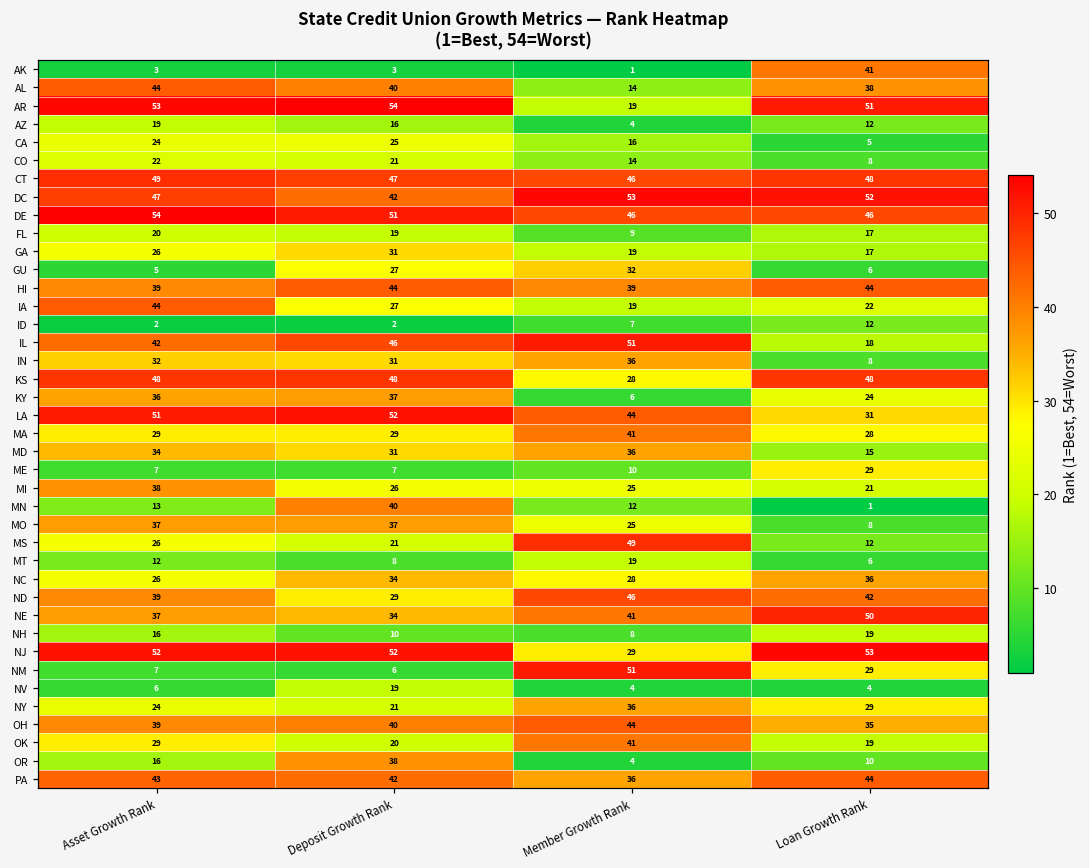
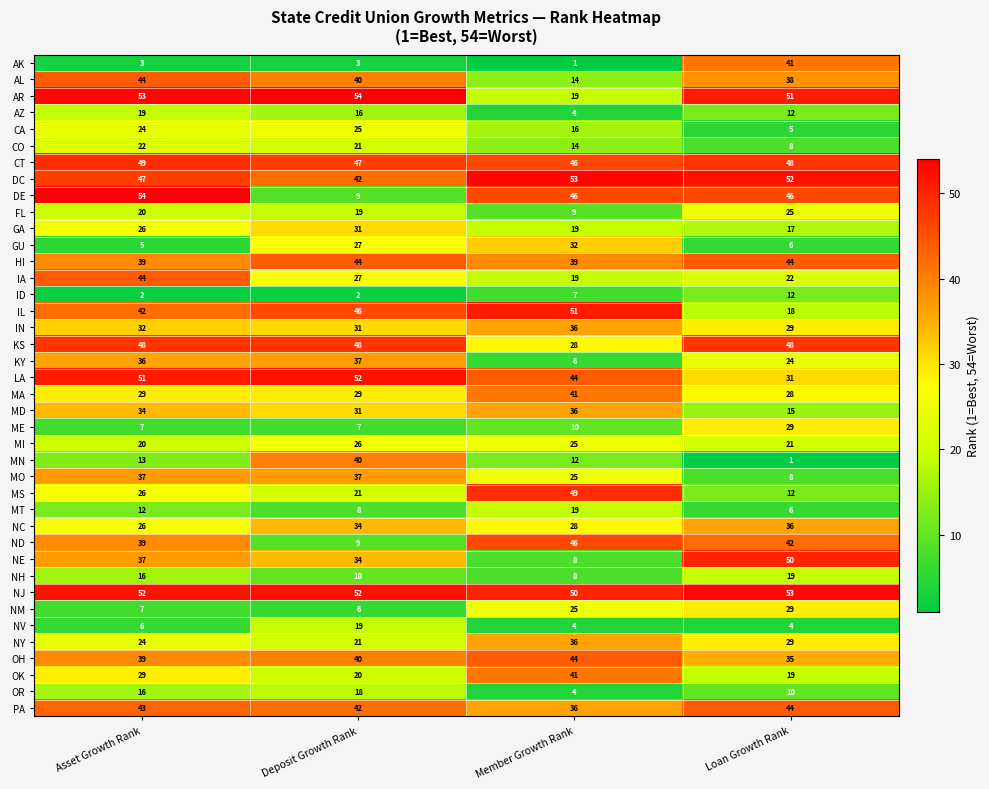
DE, Deposit Growth Rank: 51 -> 9
FL, Loan Growth Rank: 17 -> 25
IN, Loan Growth Rank: 8 -> 29
MI, Asset Growth Rank: 38 -> 20
ND, Deposit Growth Rank: 29 -> 9
NE, Member Growth Rank: 41 -> 8
NJ, Member Growth Rank: 29 -> 50
NM, Member Growth Rank: 51 -> 25
OR, Deposit Growth Rank: 38 -> 18
